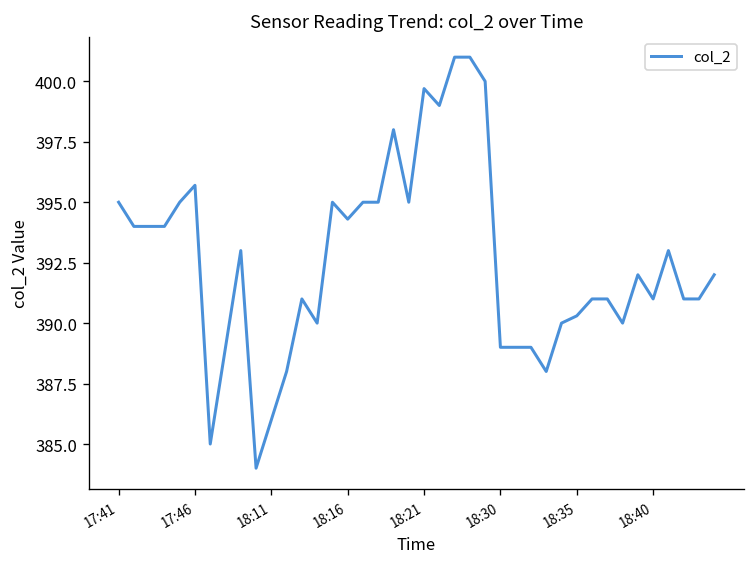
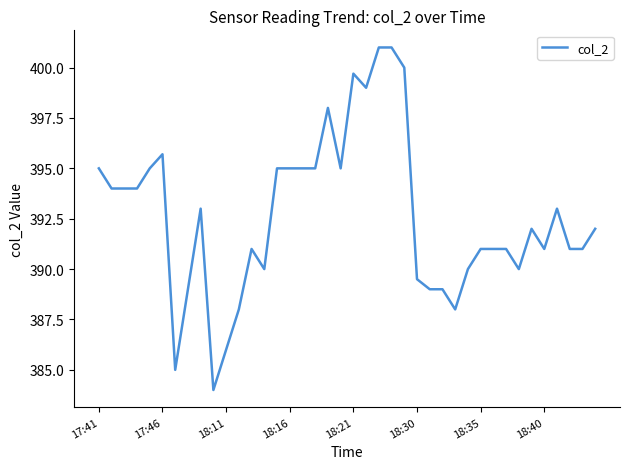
18:16: 394.3 -> 395.0
18:30: 389.0 -> 389.5
18:35: 390.3 -> 391.0
